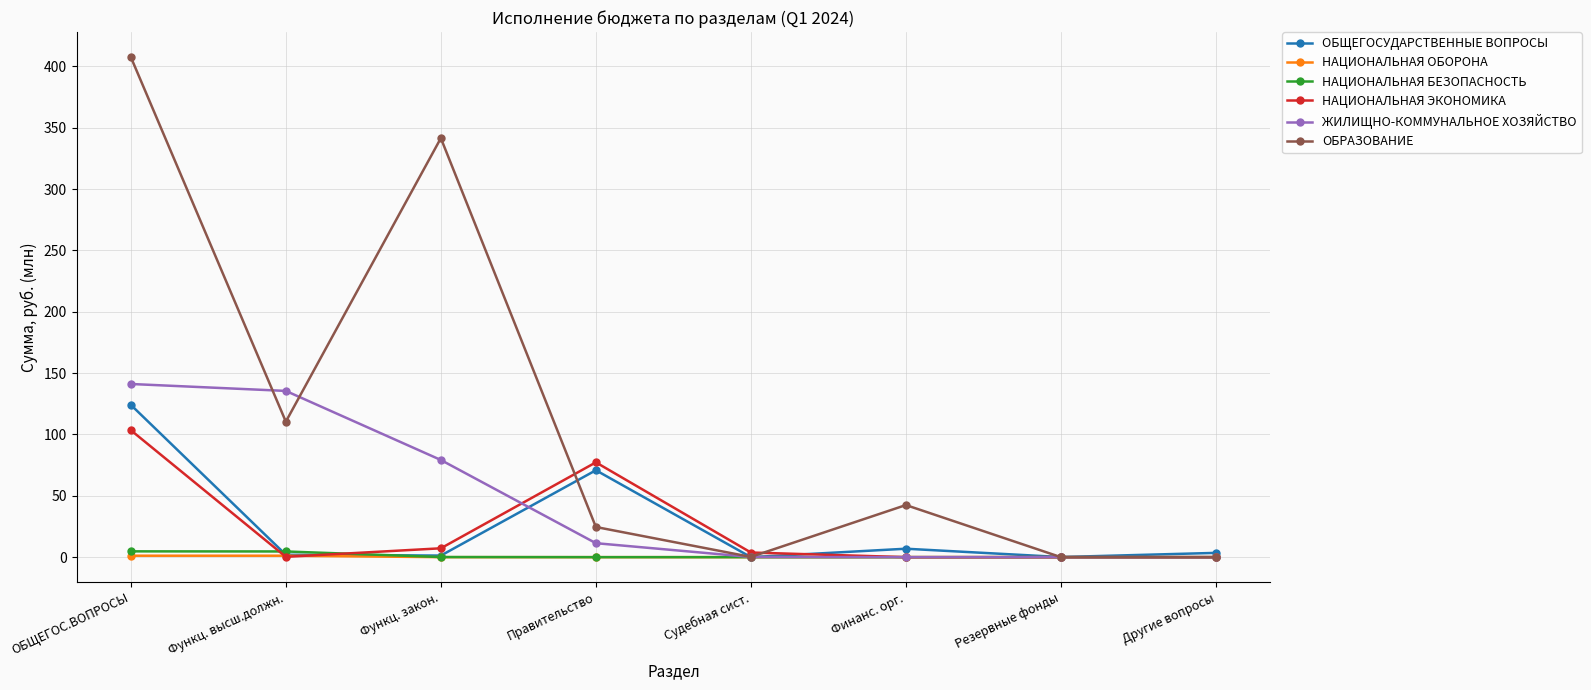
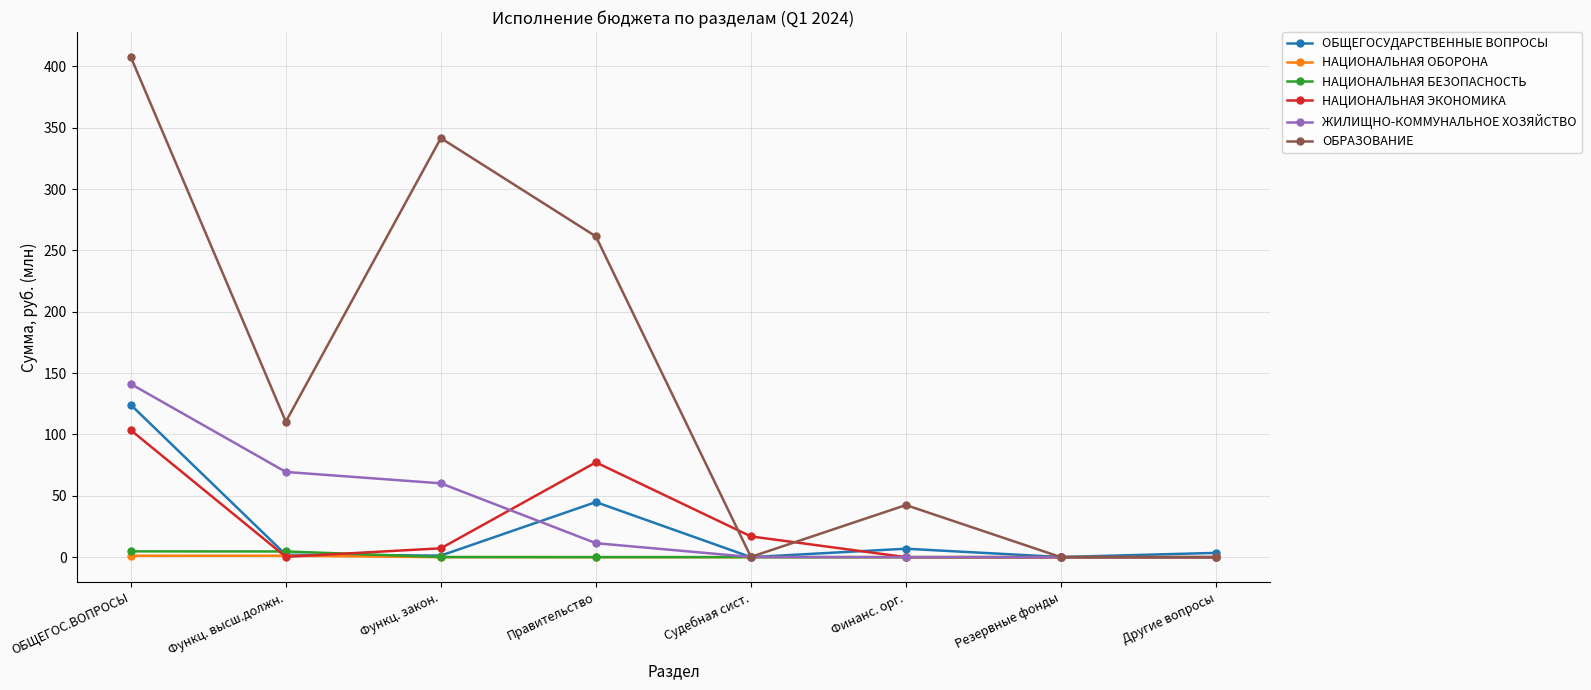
ЖИЛИЩНО-КОММУНАЛЬНОЕ ХОЗЯЙСТВО, Функц. высш.должн.: 135 -> 69
ЖИЛИЩНО-КОММУНАЛЬНОЕ ХОЗЯЙСТВО, Функц. закон.: 79 -> 60
ОБЩЕГОСУДАРСТВЕННЫЕ ВОПРОСЫ, Правительство: 71 -> 45
ОБРАЗОВАНИЕ, Правительство: 25 -> 261
НАЦИОНАЛЬНАЯ ЭКОНОМИКА, Судебная сист.: 4 -> 17
